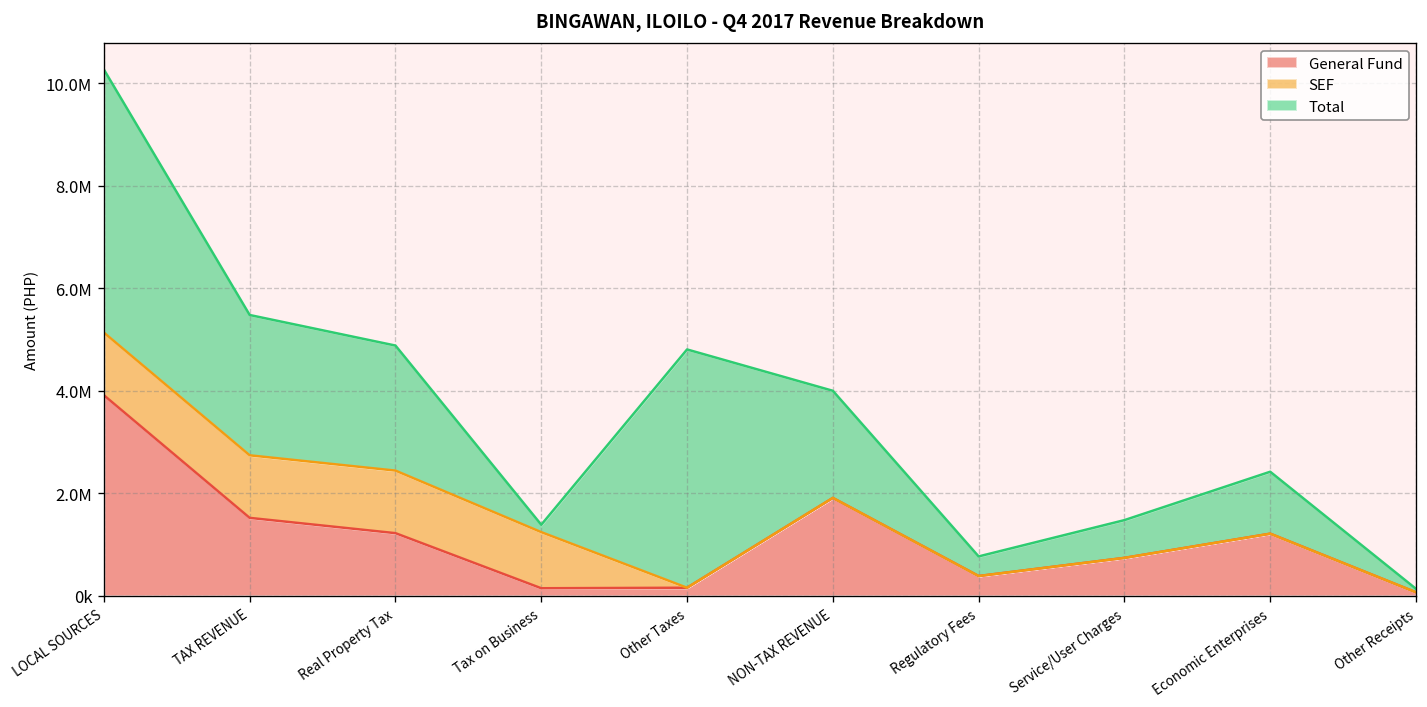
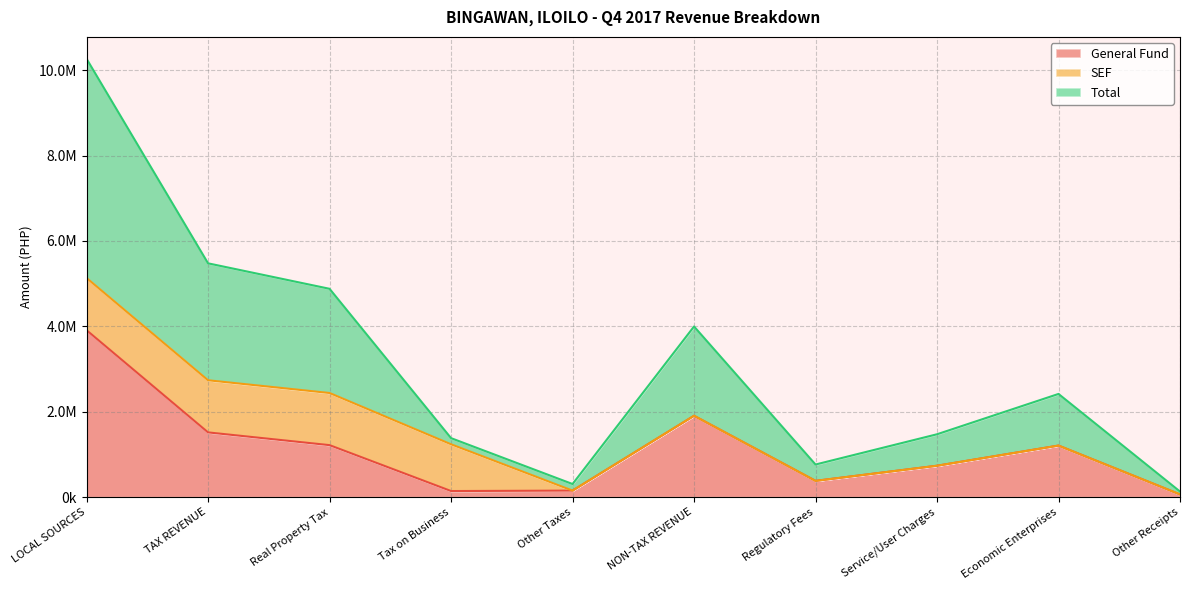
Total, Other Taxes: 4600000 -> 200000
